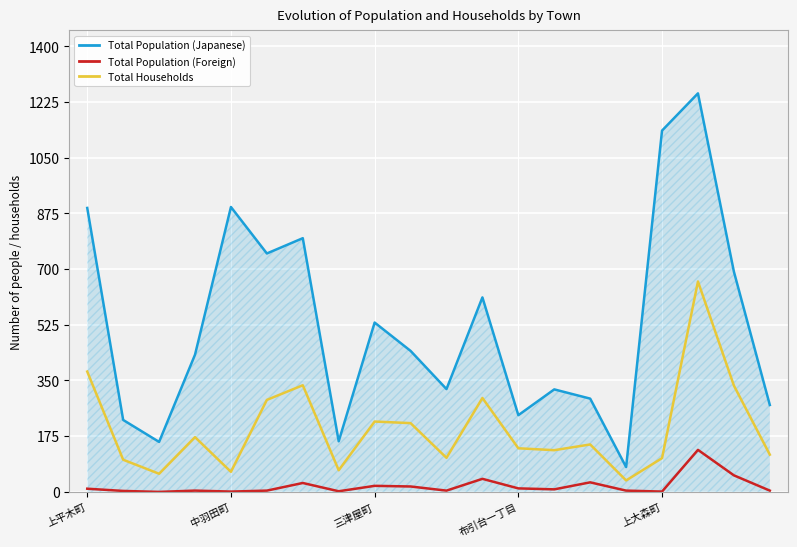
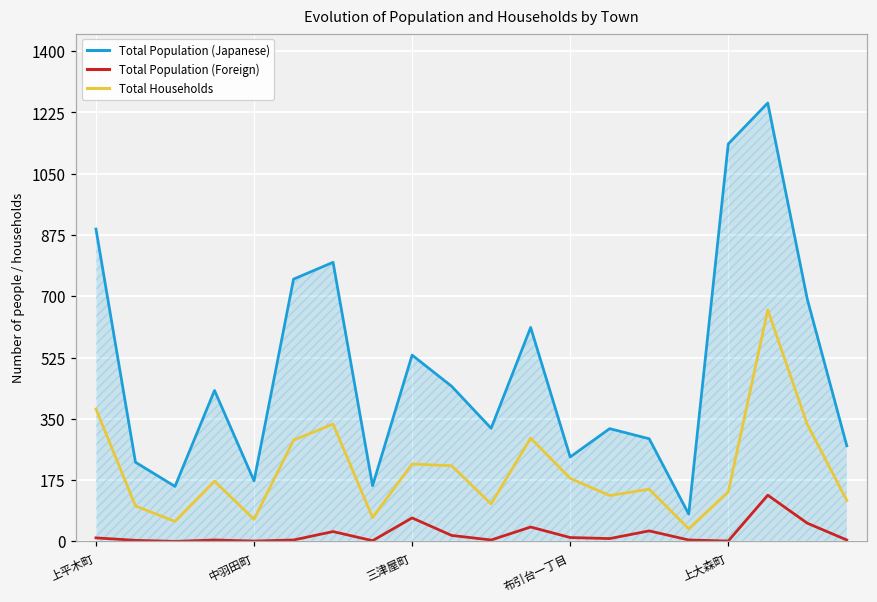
Total Population (Japanese), 中羽田町: 900 -> 170
Total Population (Foreign), 三津屋町: 20 -> 70
Total Households, 布引台一丁目: 140 -> 180
Total Households, 上大森町: 110 -> 140
